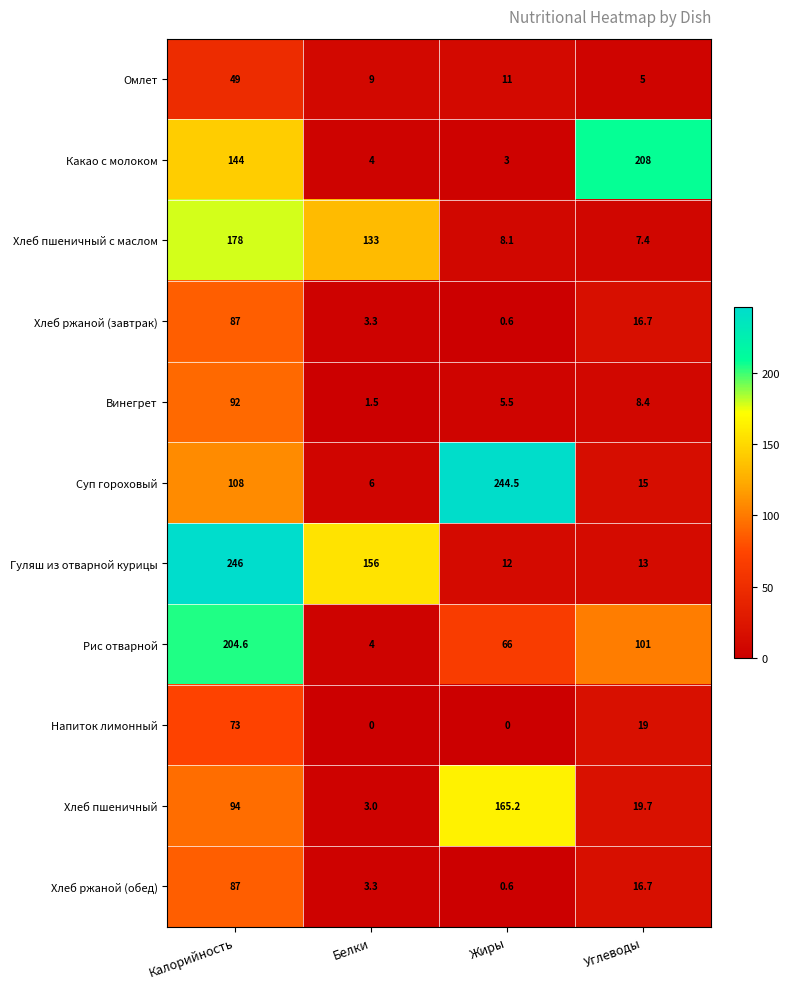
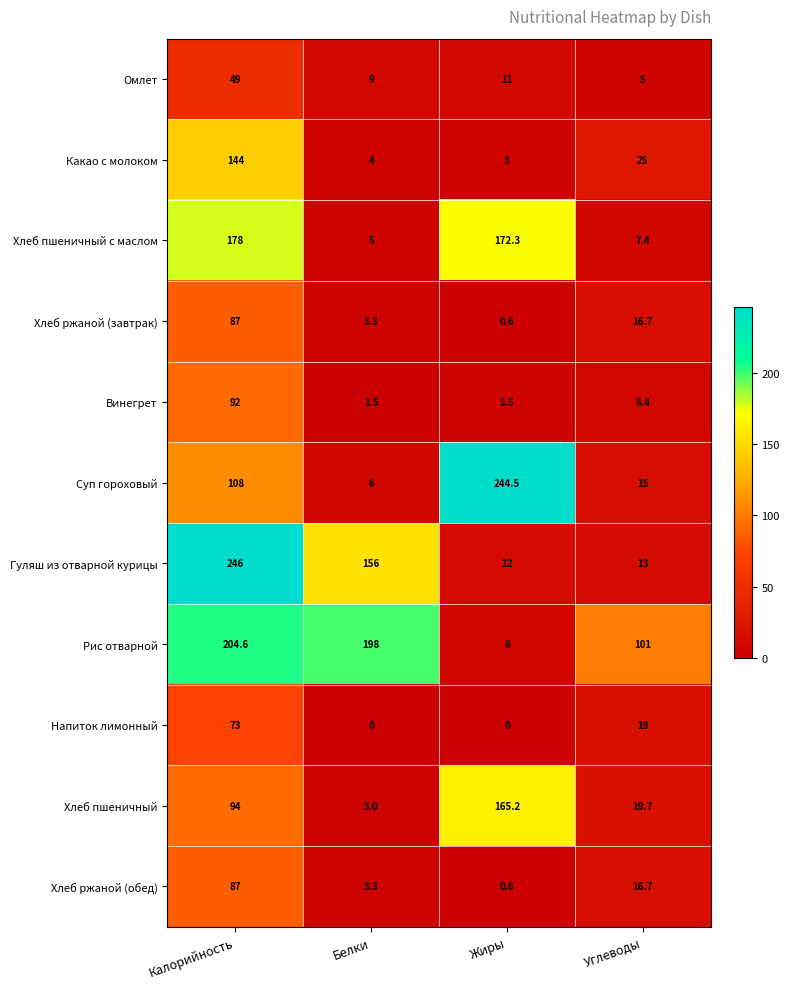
Какао с молоком, Углеводы: 208 -> 25
Хлеб пшеничный с маслом, Белки: 133 -> 5
Хлеб пшеничный с маслом, Жиры: 8.1 -> 172.3
Рис отварной, Белки: 4 -> 198
Рис отварной, Жиры: 66 -> 6
